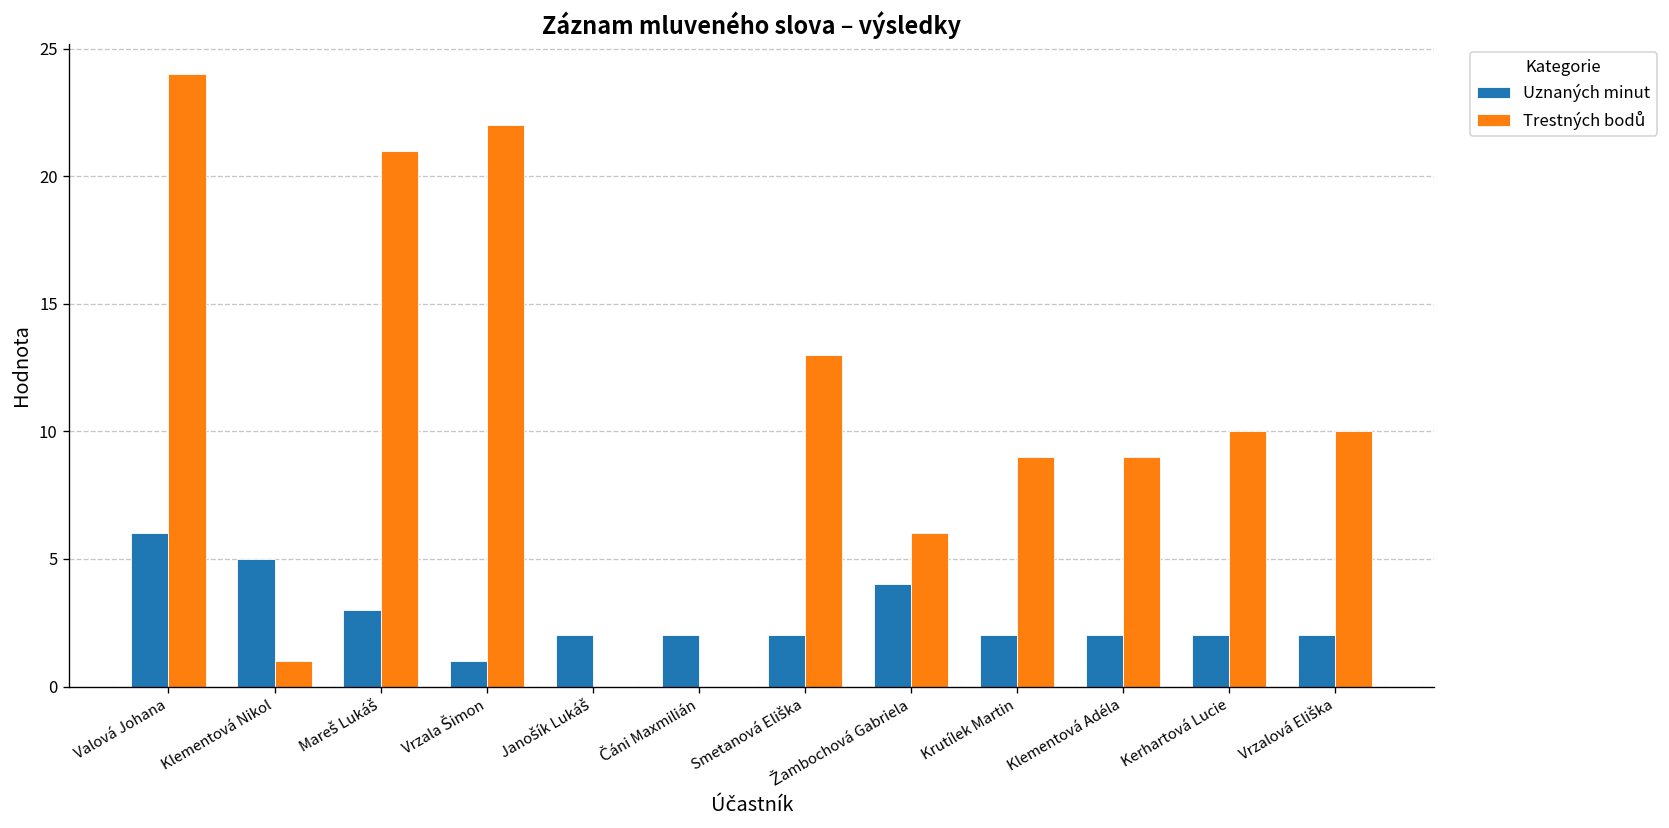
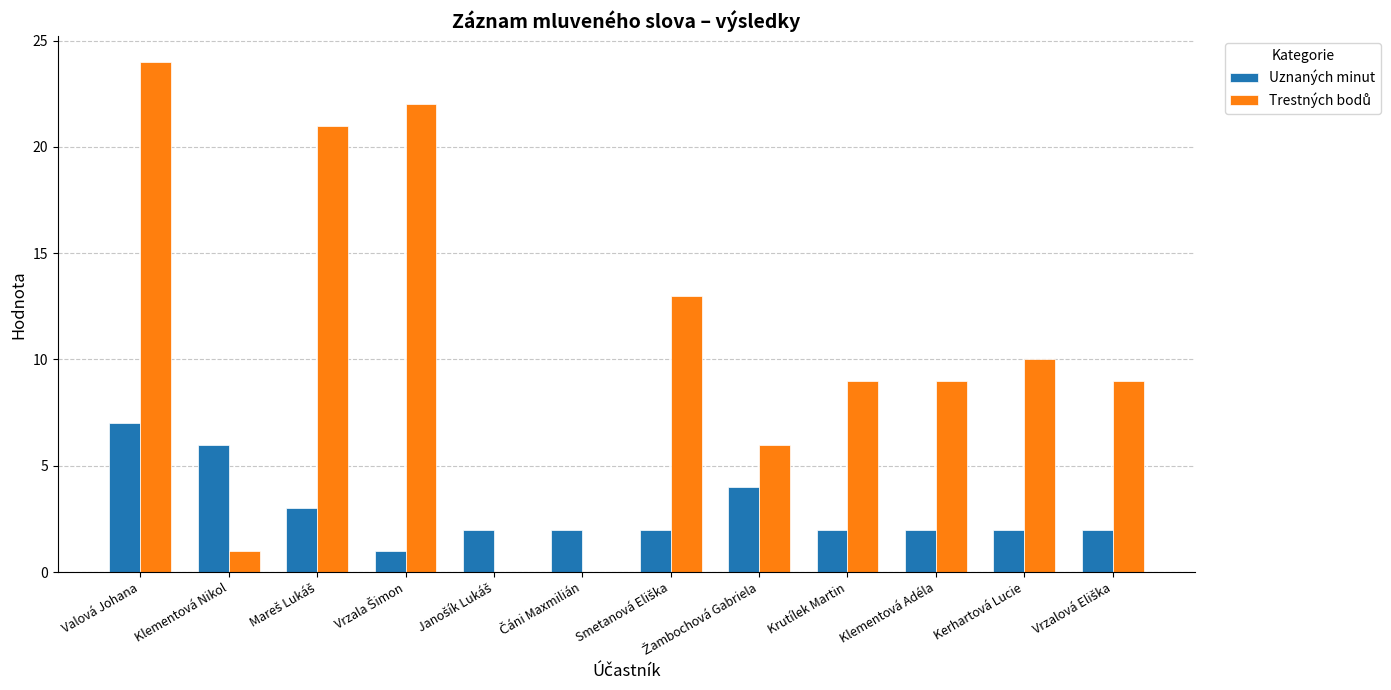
Uznaných minut, Valová Johana: 6 -> 7
Uznaných minut, Klementová Nikol: 5 -> 6
Trestných bodů, Vrzalová Eliška: 10 -> 9
